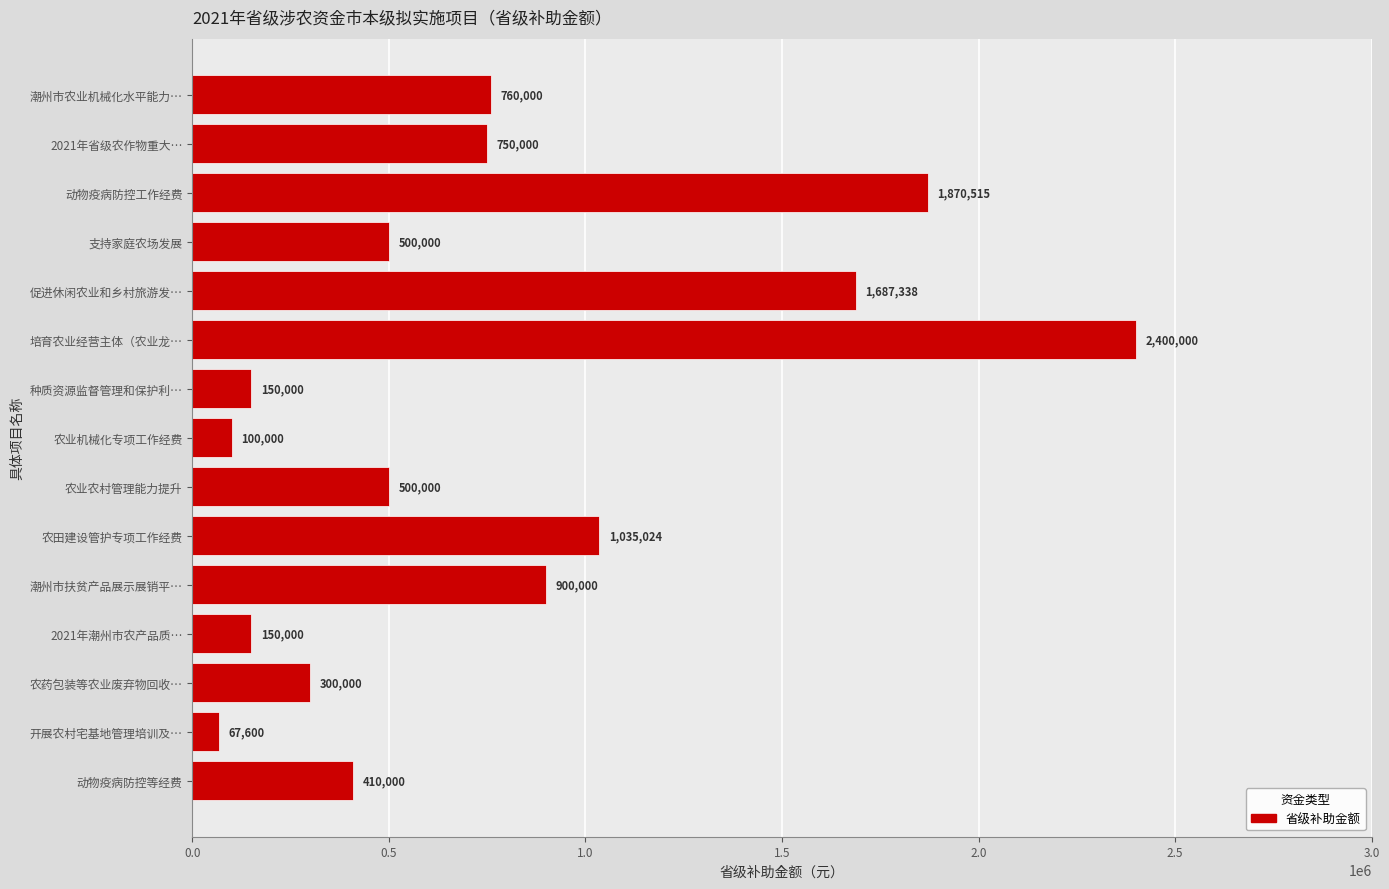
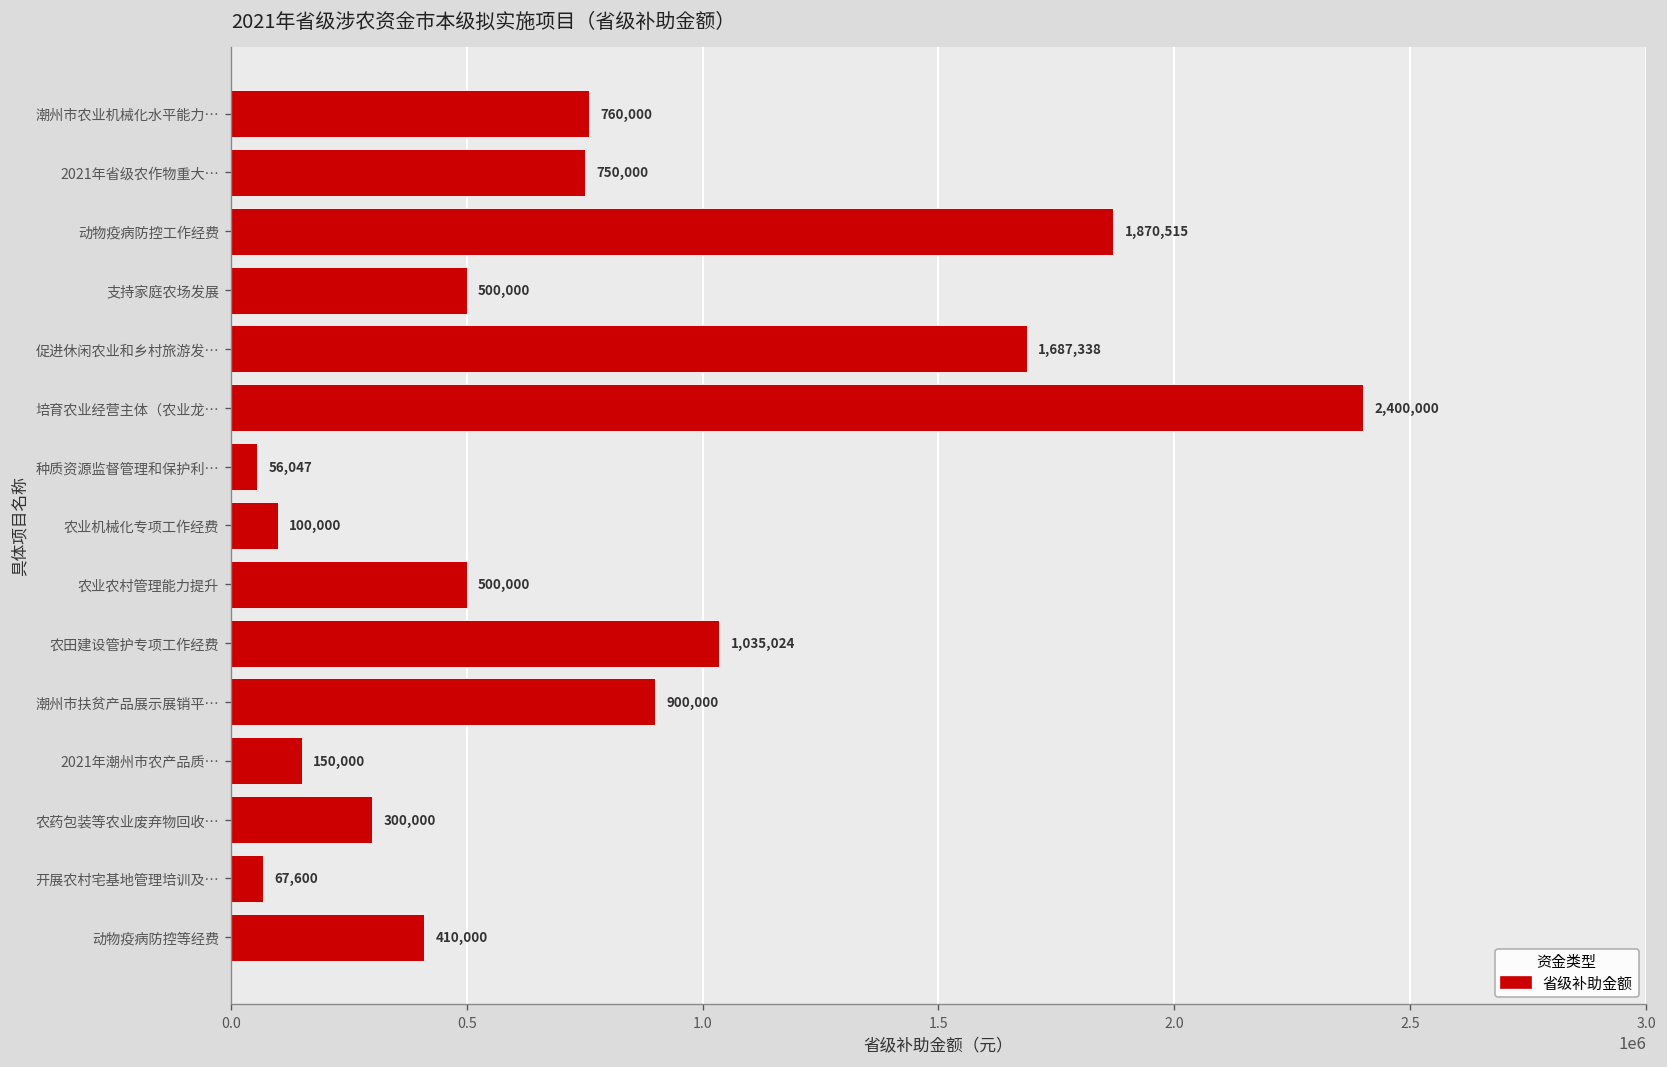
种质资源监督管理和保护利…: 150,000 -> 56,047
